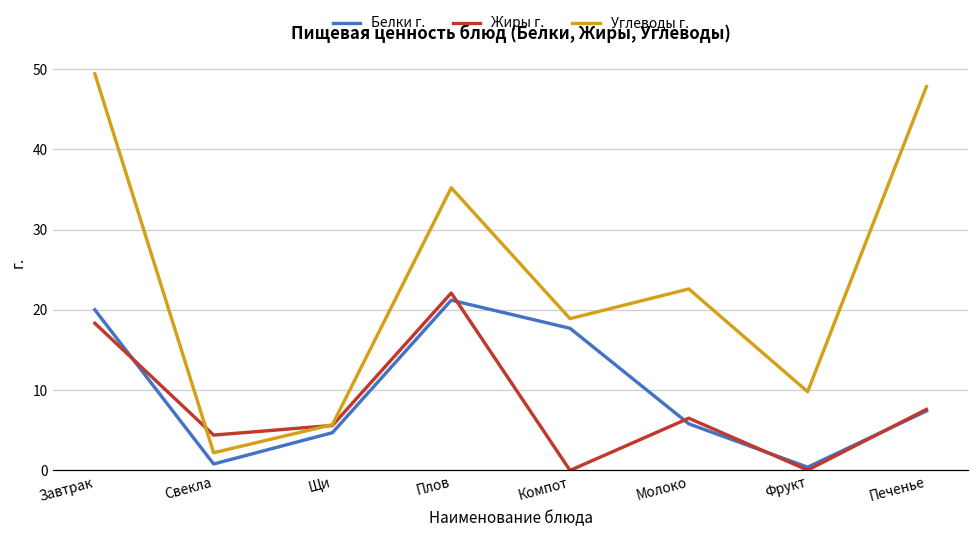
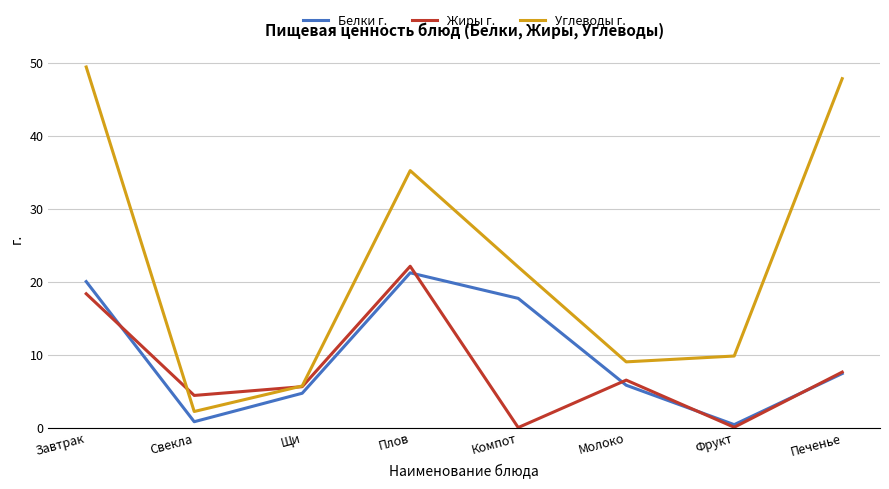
Углеводы г., Компот: 19 -> 22
Углеводы г., Молоко: 23 -> 9
